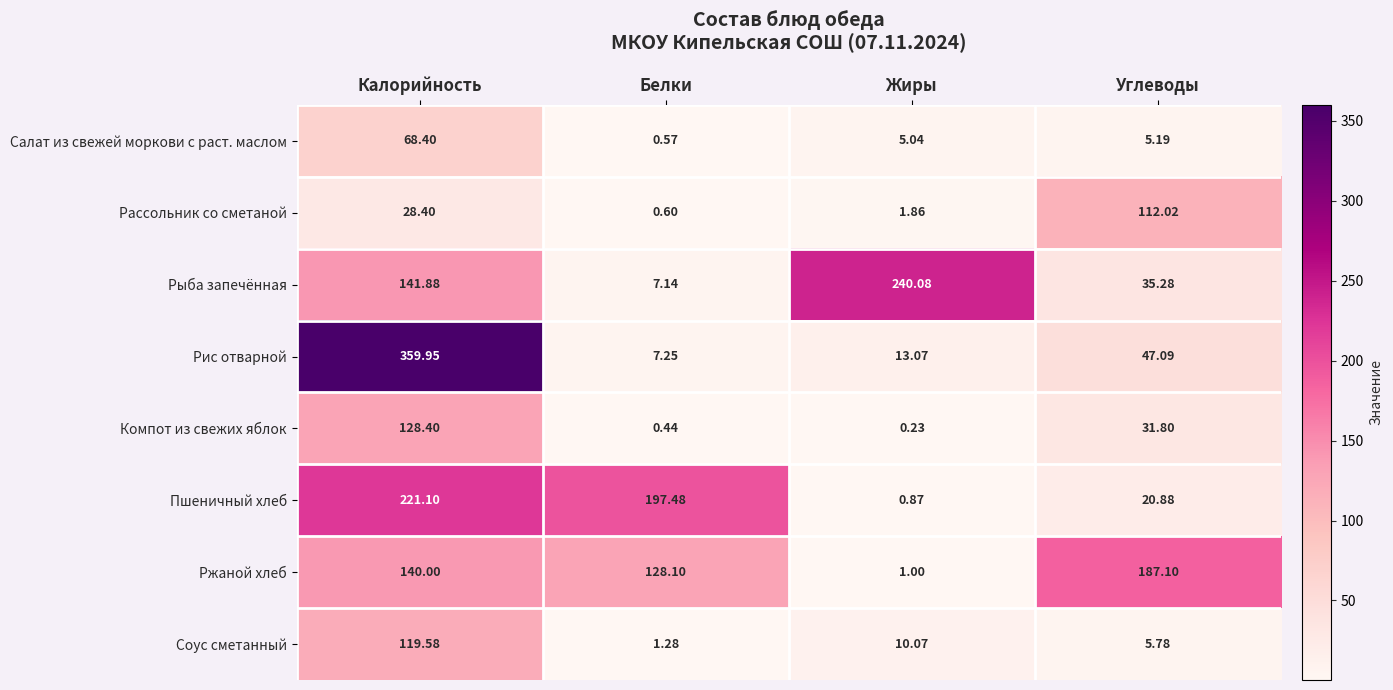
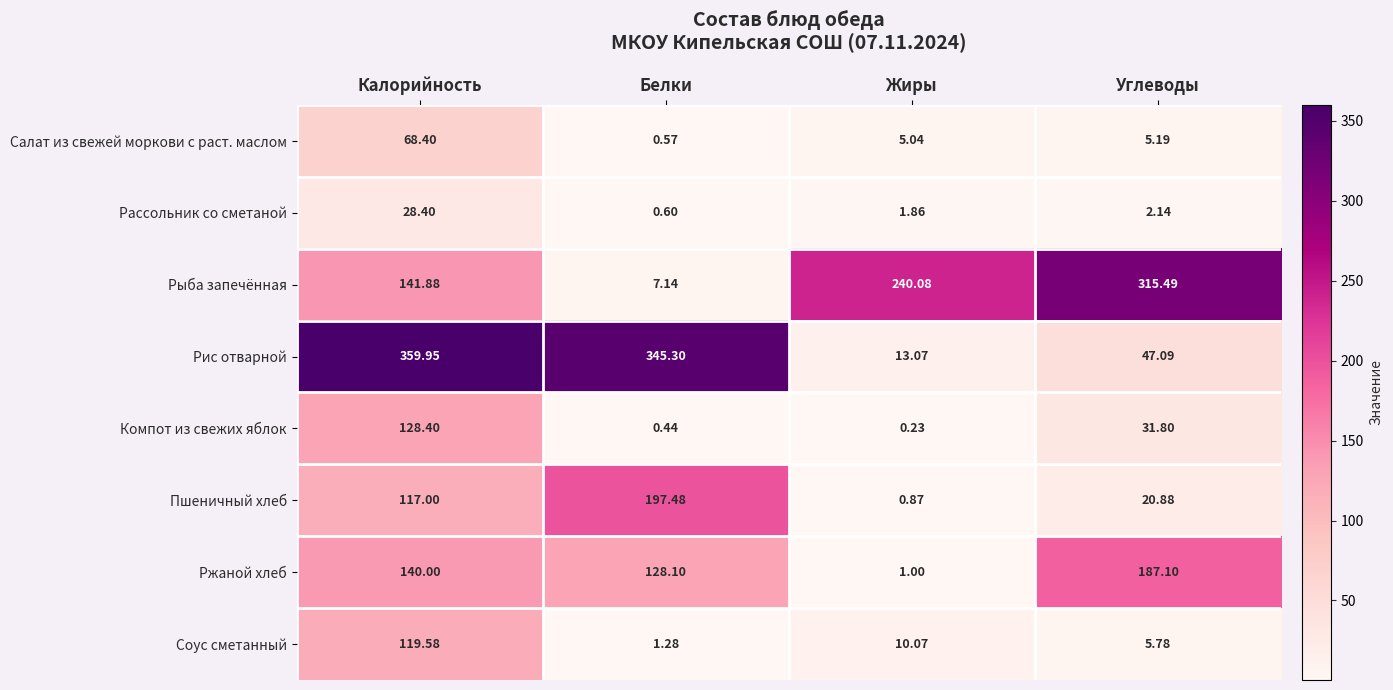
Рассольник со сметаной, Углеводы: 112.02 -> 2.14
Рыба запечённая, Углеводы: 35.28 -> 315.49
Рис отварной, Белки: 7.25 -> 345.30
Пшеничный хлеб, Калорийность: 221.10 -> 117.00
